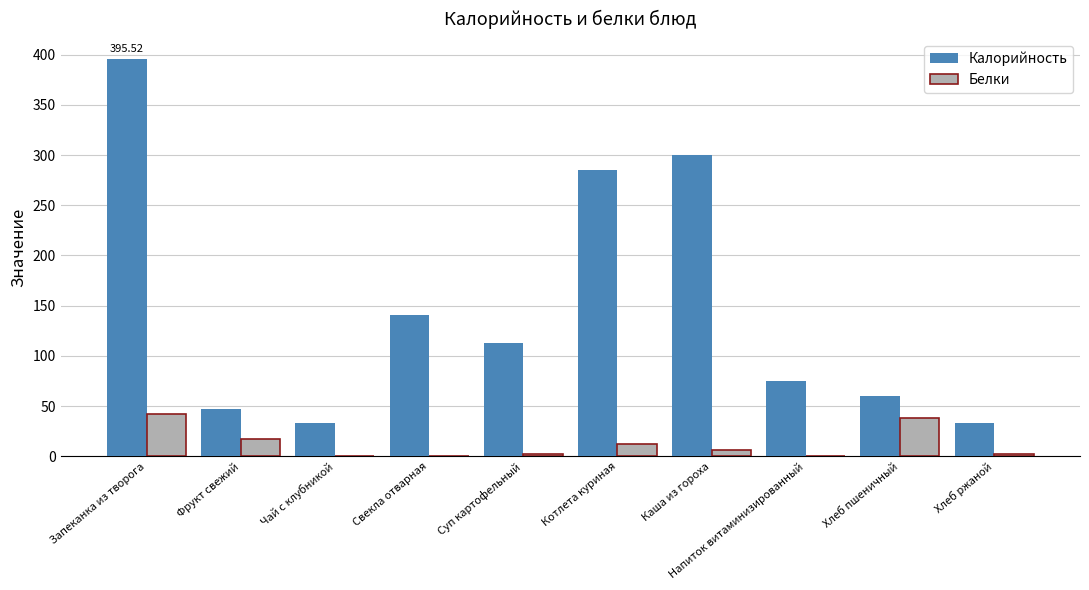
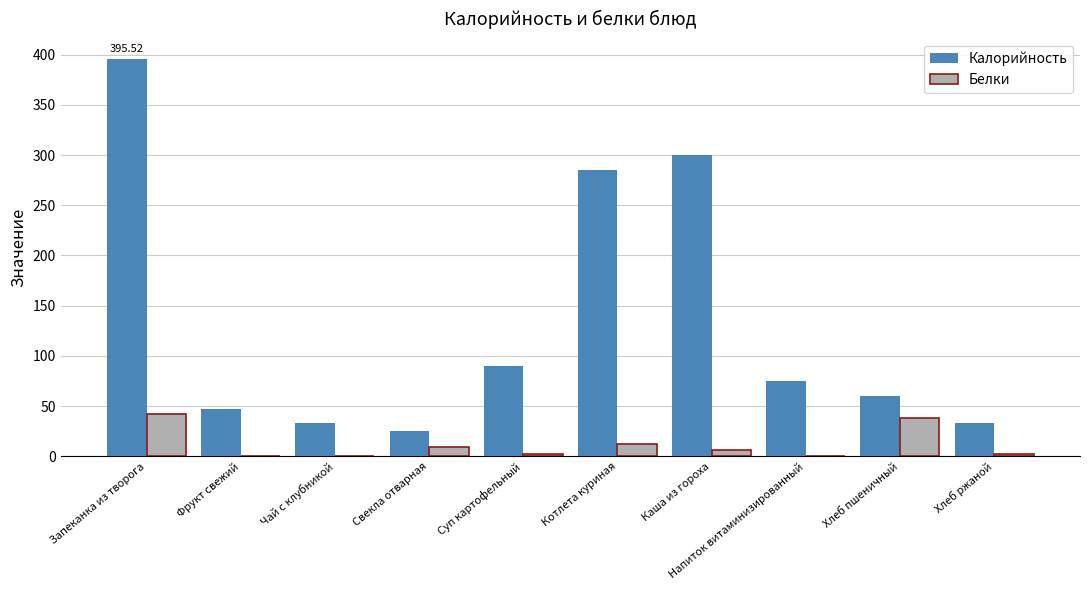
Белки, Фрукт свежий: 17 -> 0
Калорийность, Свекла отварная: 141 -> 25
Белки, Свекла отварная: 1 -> 10
Калорийность, Суп картофельный: 113 -> 90
